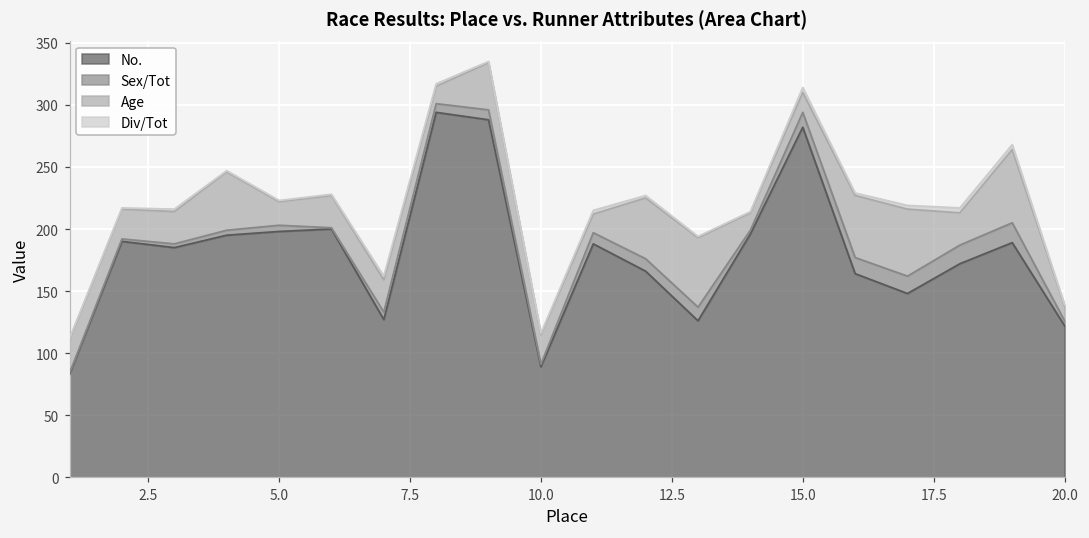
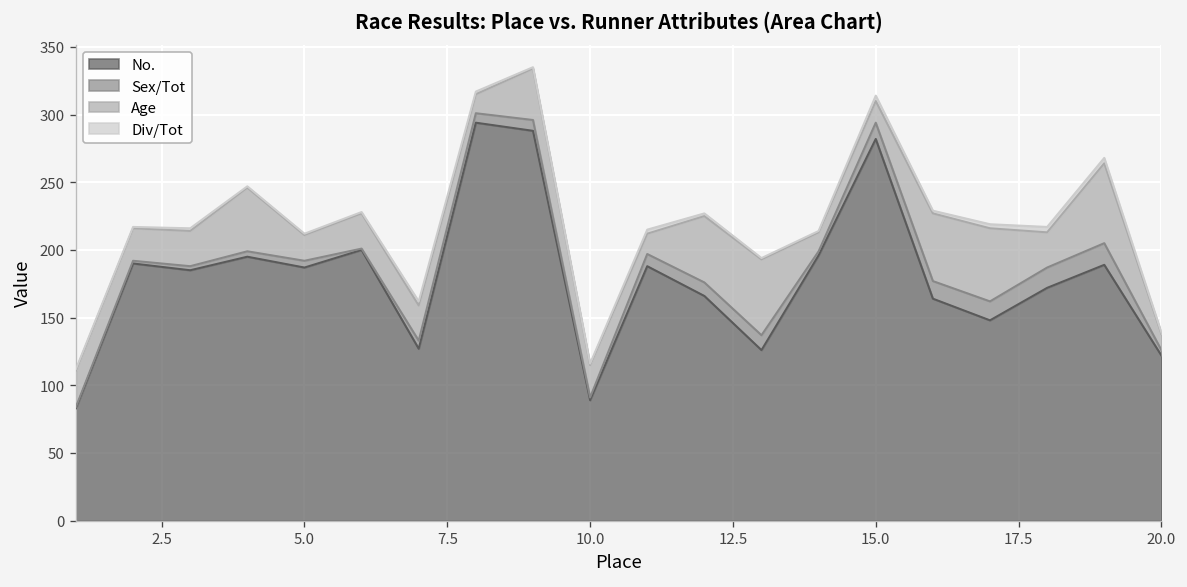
No., 5.0: 198 -> 187
